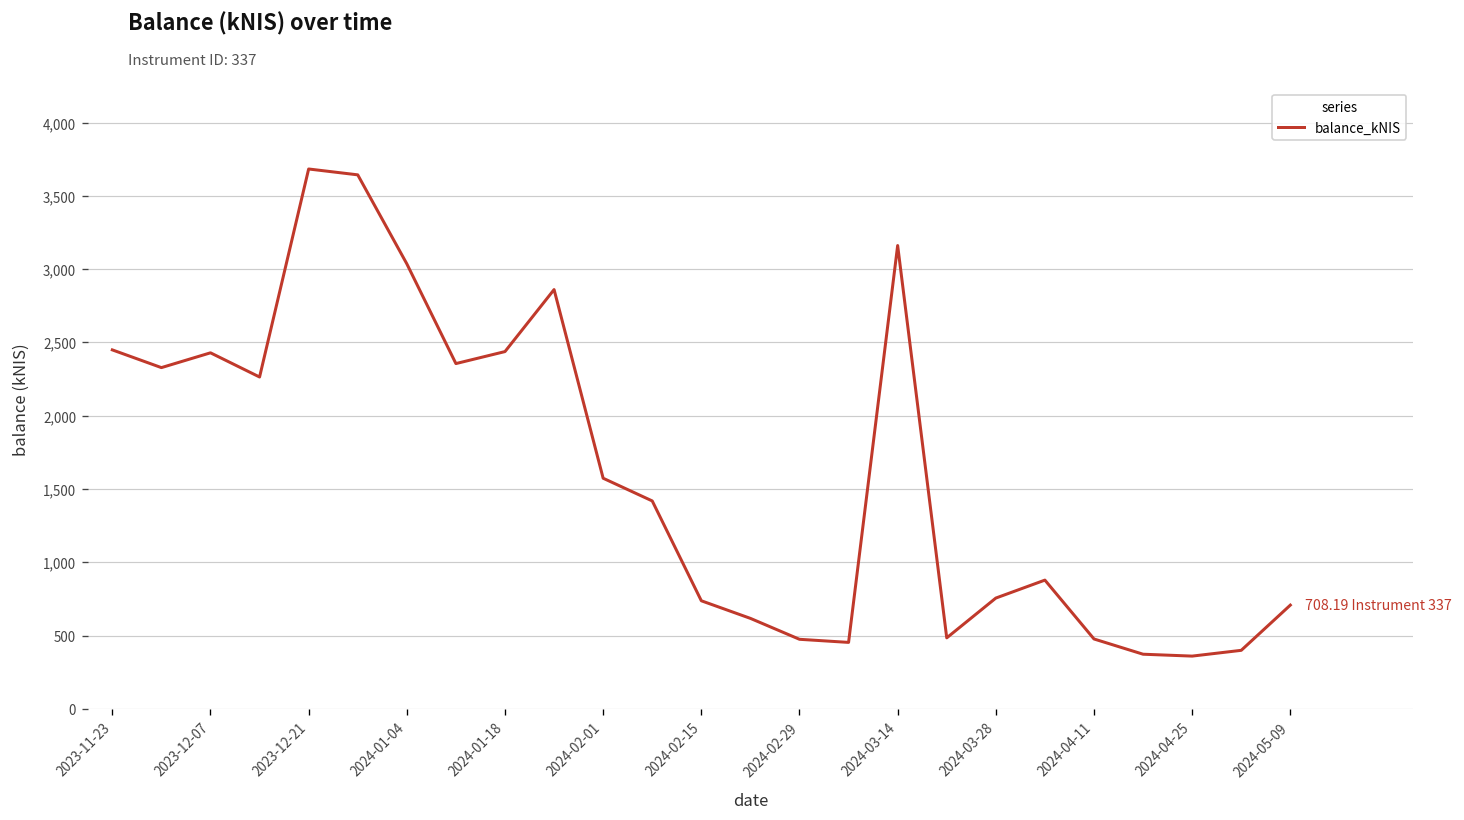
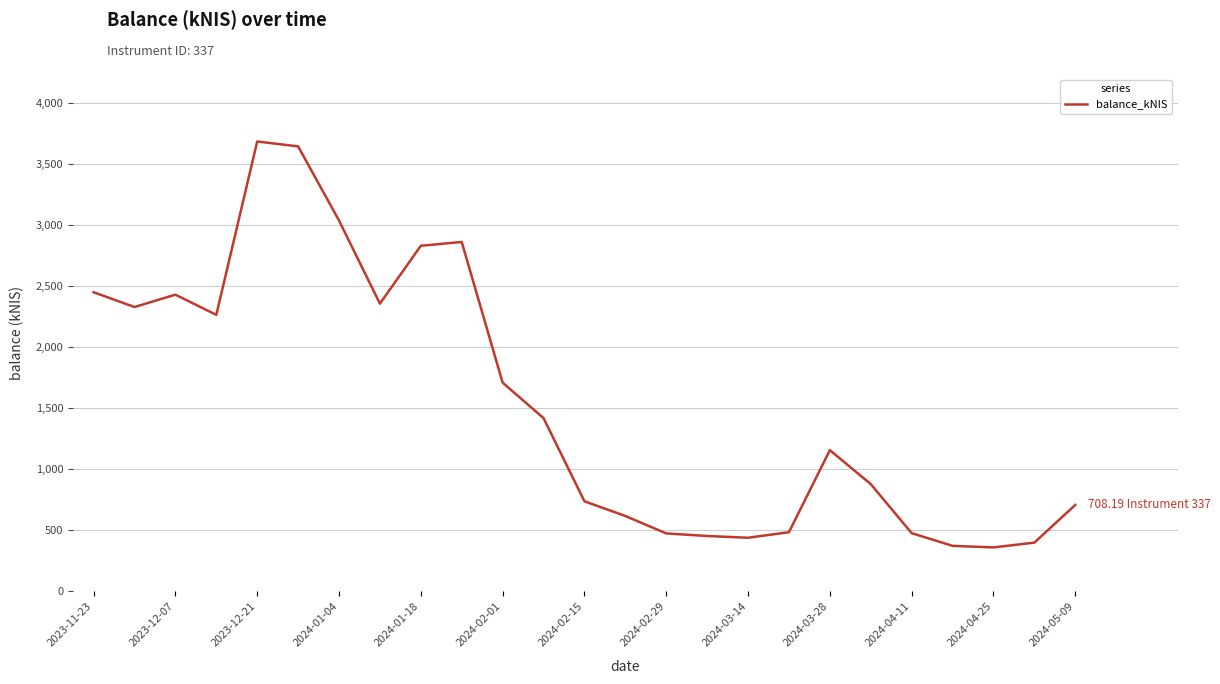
2024-01-18: 2,440 -> 2,830
2024-02-01: 1,570 -> 1,710
2024-03-14: 3,160 -> 440
2024-03-28: 760 -> 1,160
